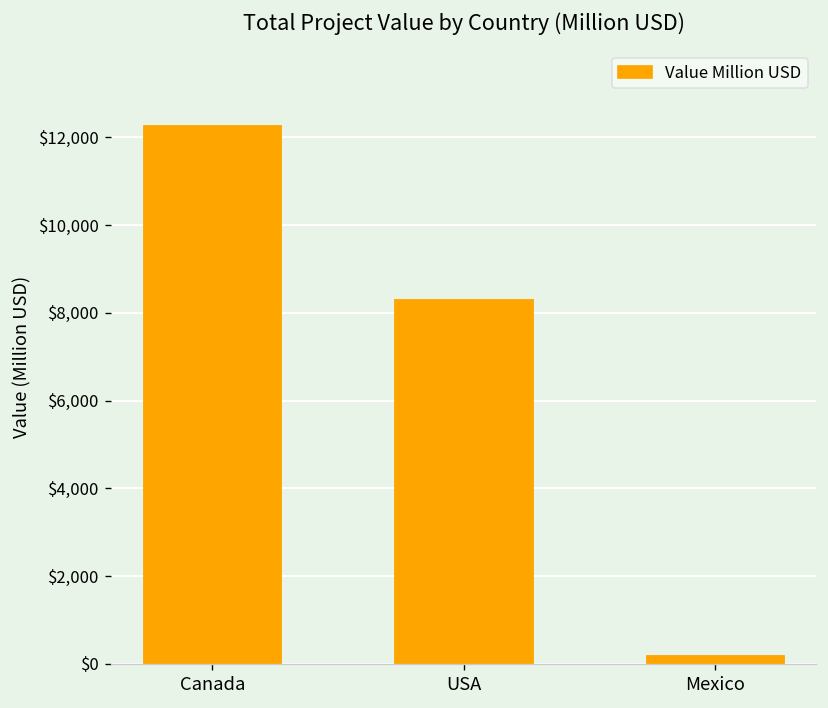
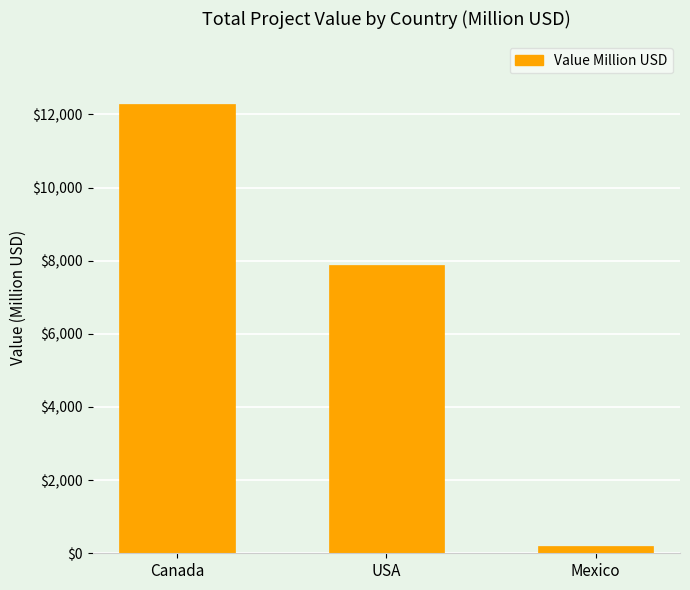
USA: $8,300 -> $7,900
